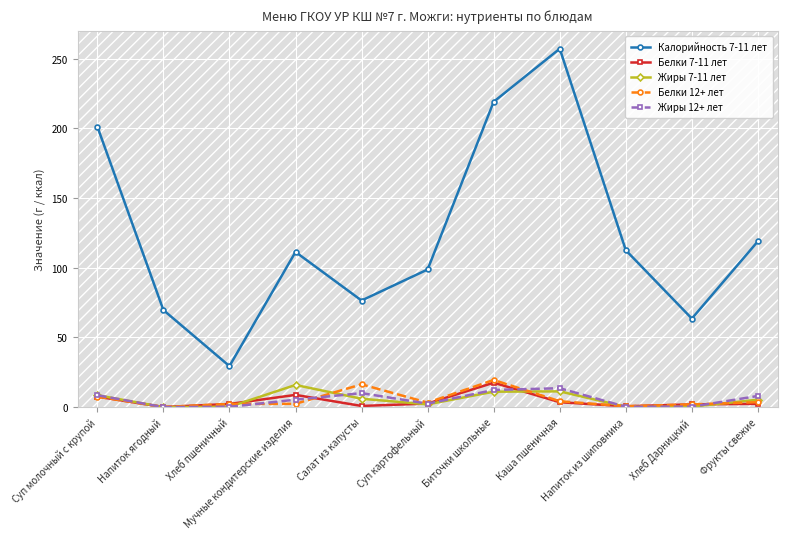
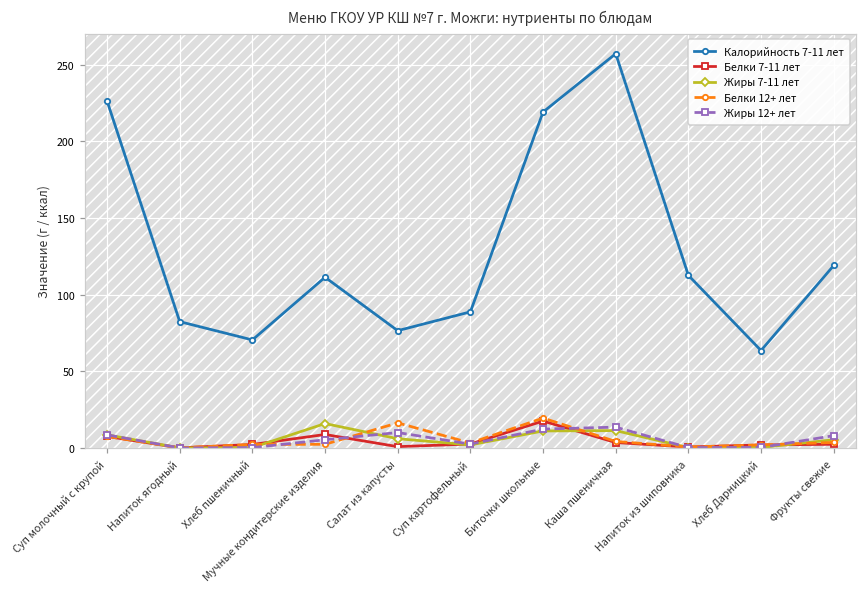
Калорийность 7-11 лет, Суп молочный с крупой: 201 -> 226
Калорийность 7-11 лет, Напиток ягодный: 70 -> 82
Калорийность 7-11 лет, Хлеб пшеничный: 29 -> 70
Калорийность 7-11 лет, Суп картофельный: 99 -> 89
